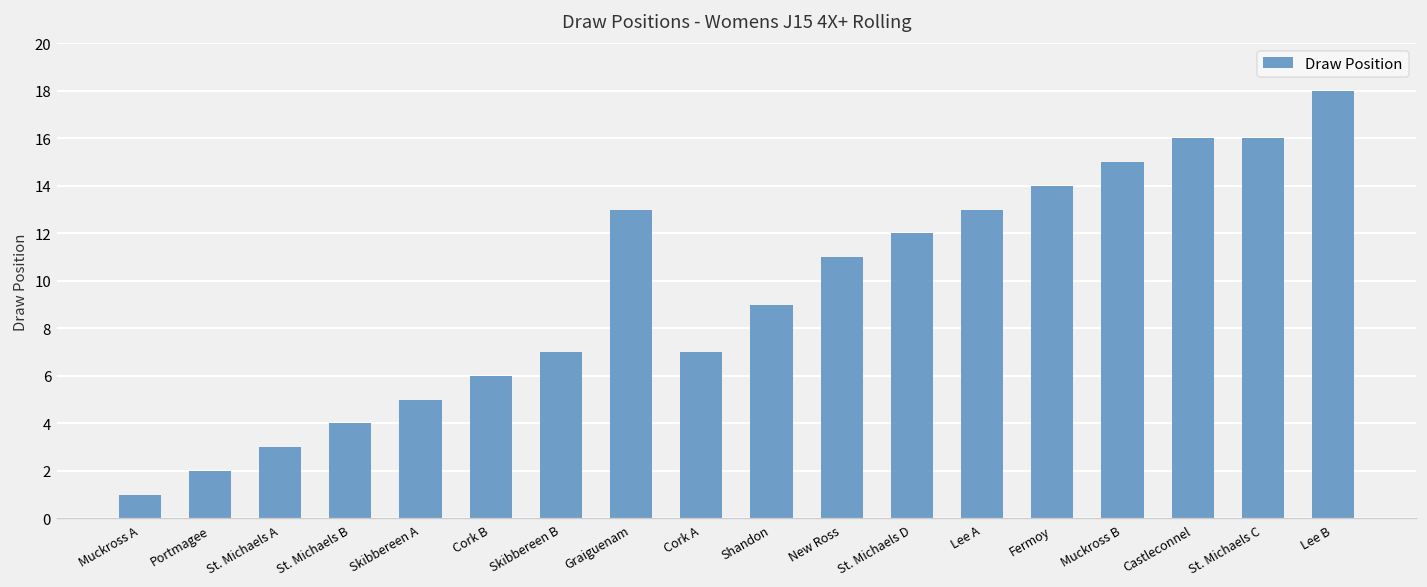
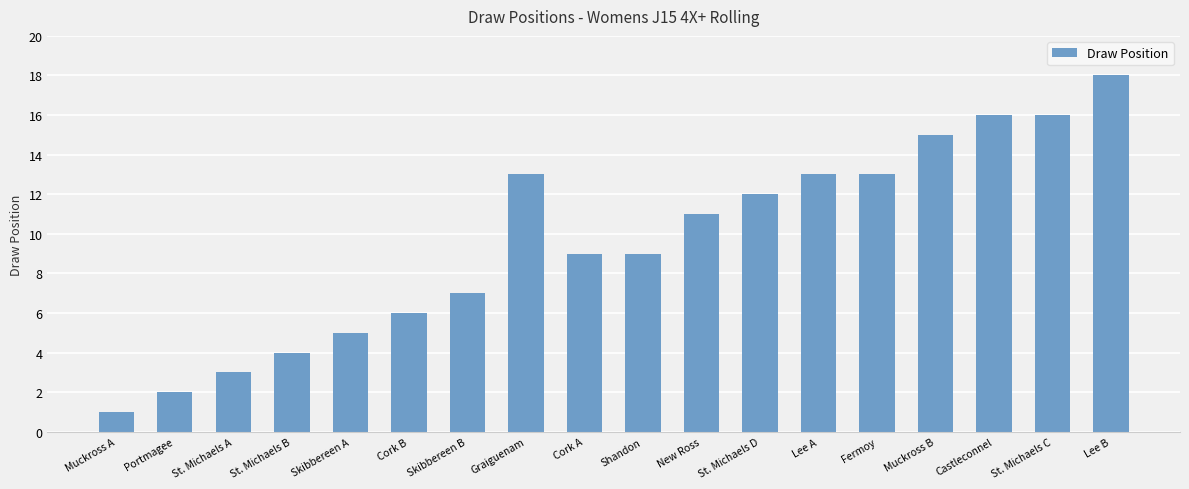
Cork A: 7 -> 9
Fermoy: 14 -> 13
